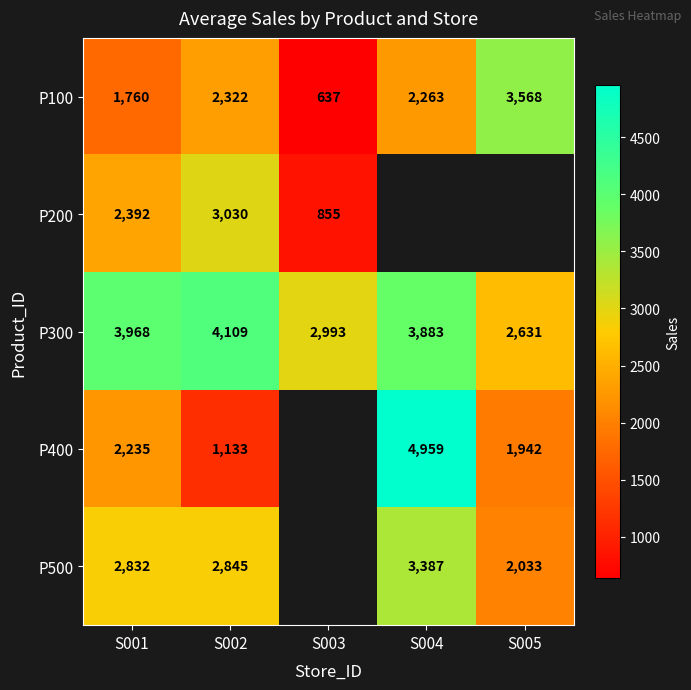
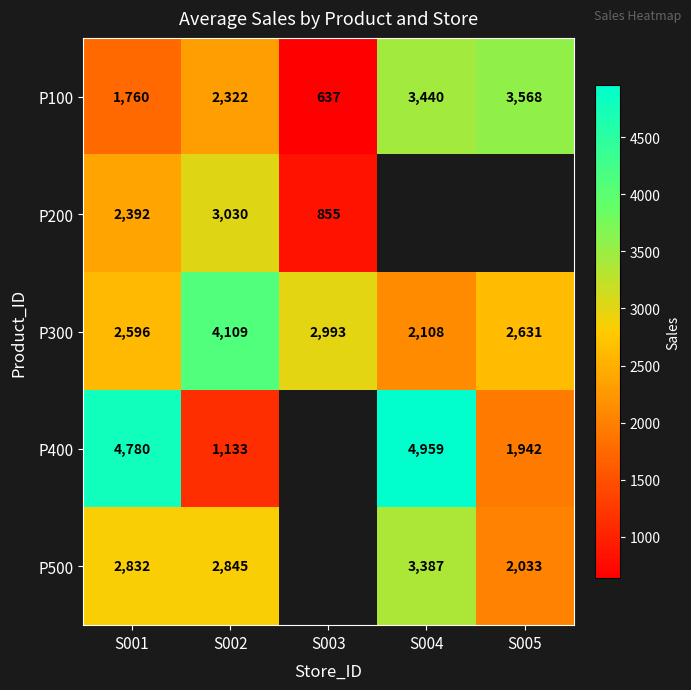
P100, S004: 2,263 -> 3,440
P300, S001: 3,968 -> 2,596
P300, S004: 3,883 -> 2,108
P400, S001: 2,235 -> 4,780
